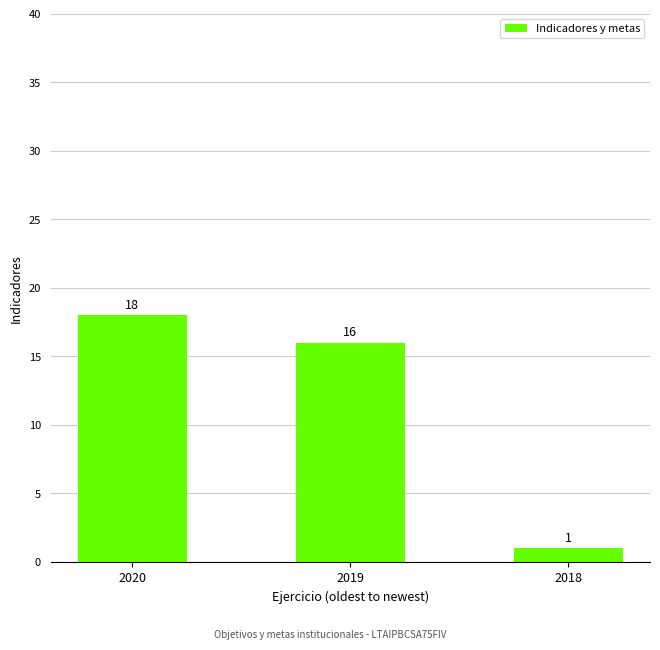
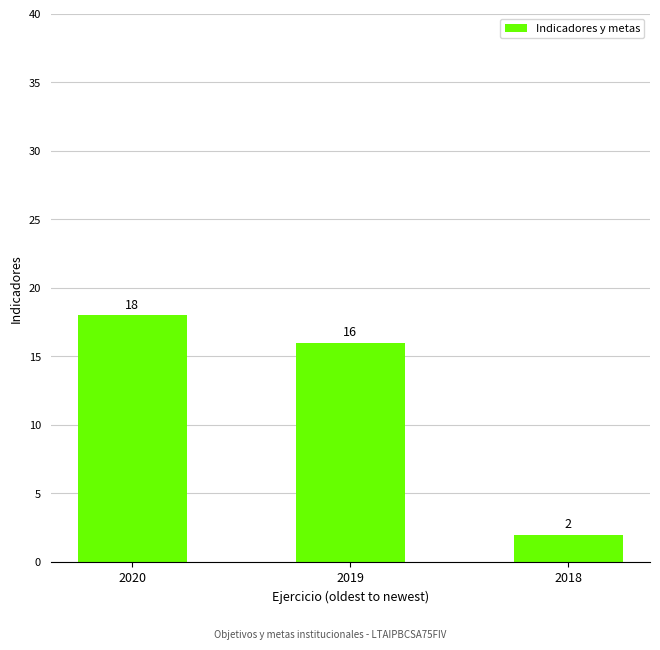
2018: 1 -> 2
